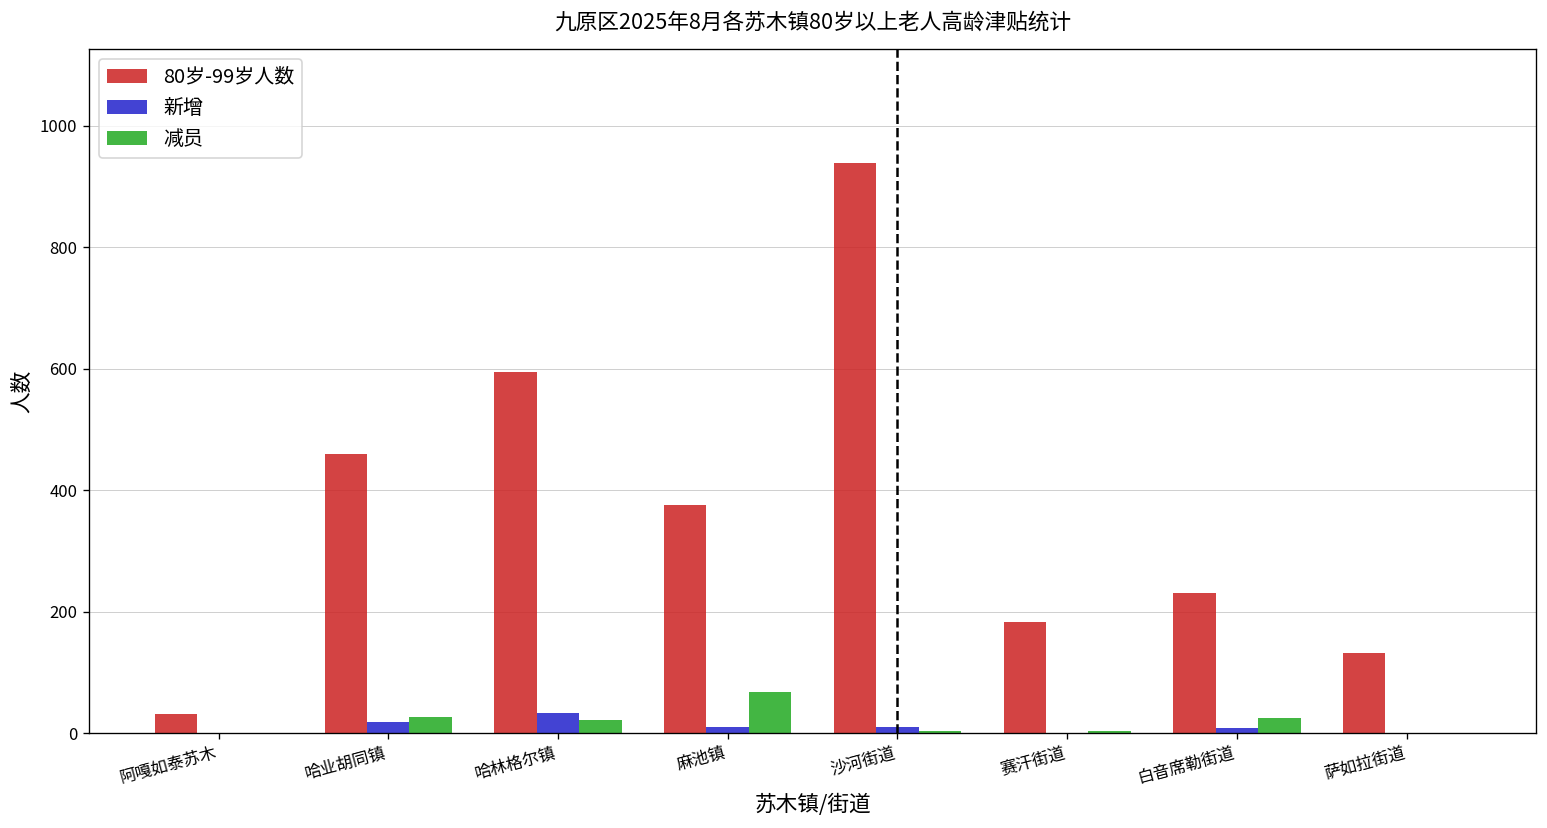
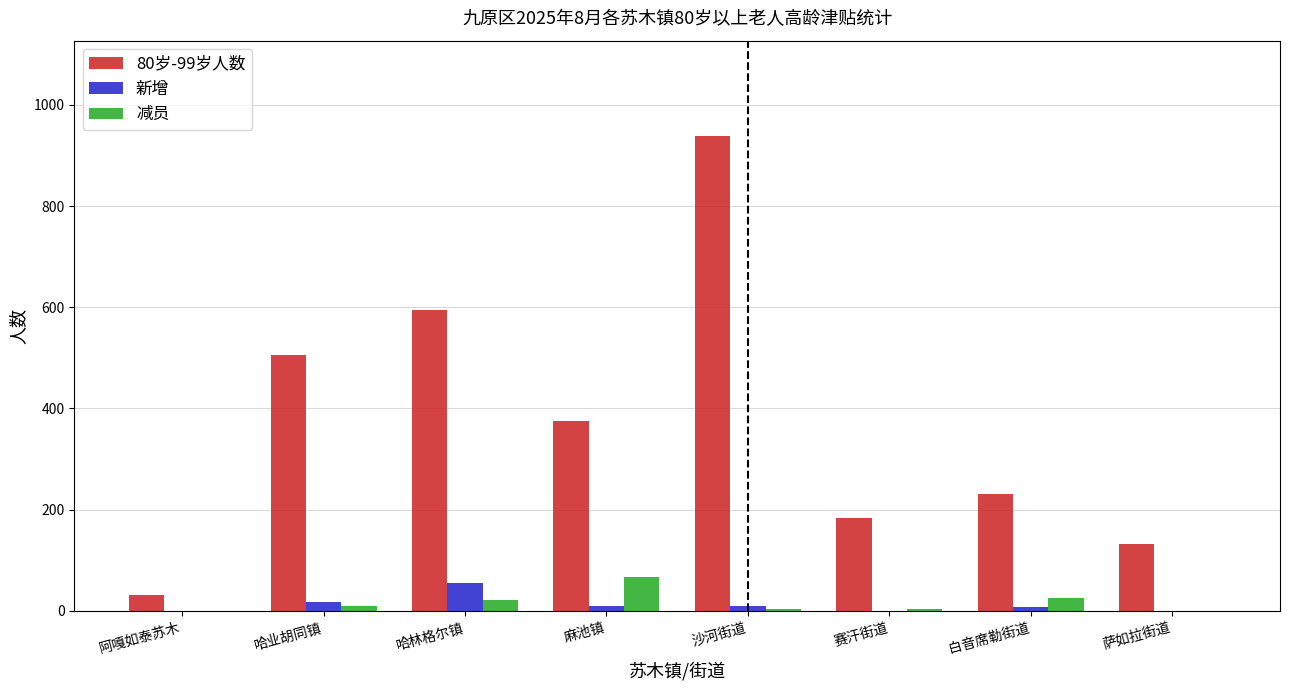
80岁-99岁人数, 哈业胡同镇: 460 -> 510
减员, 哈业胡同镇: 30 -> 10
新增, 哈林格尔镇: 30 -> 60
